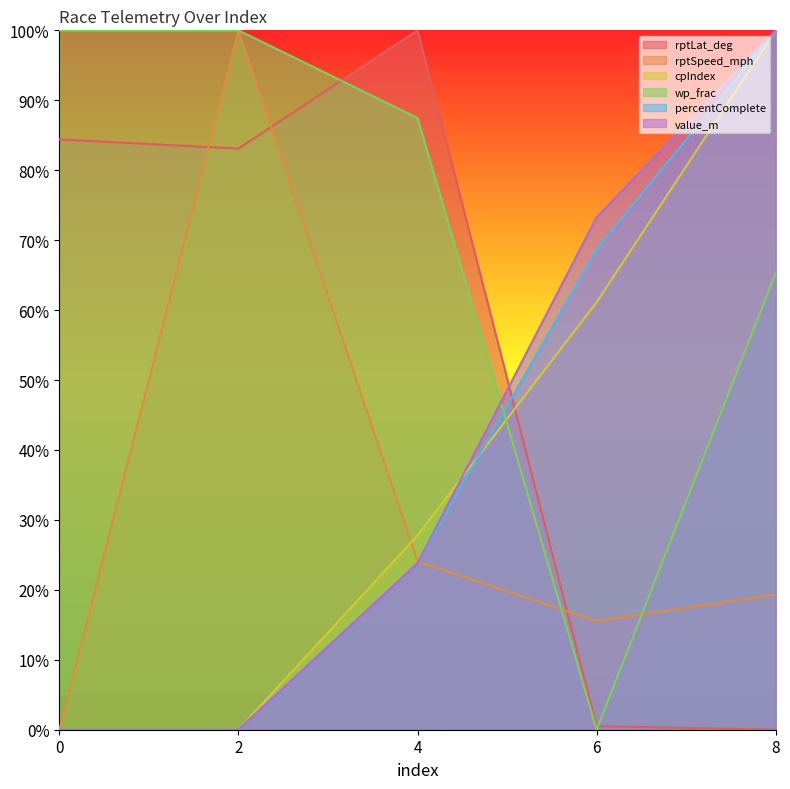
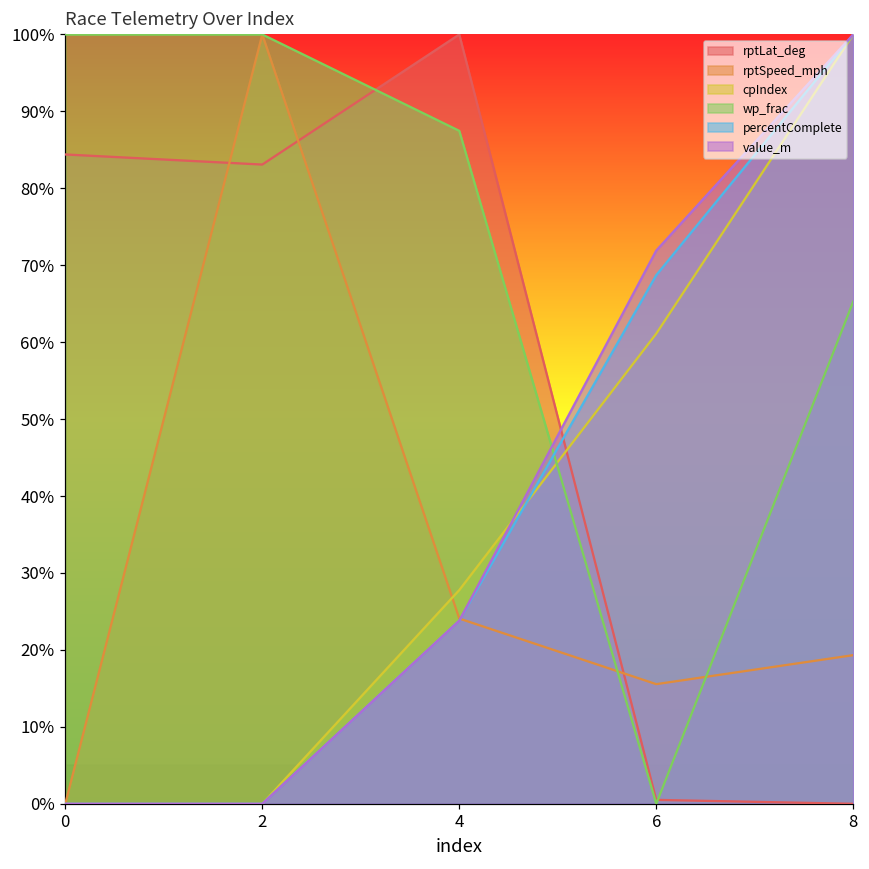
value_m, 6: 73% -> 72%
